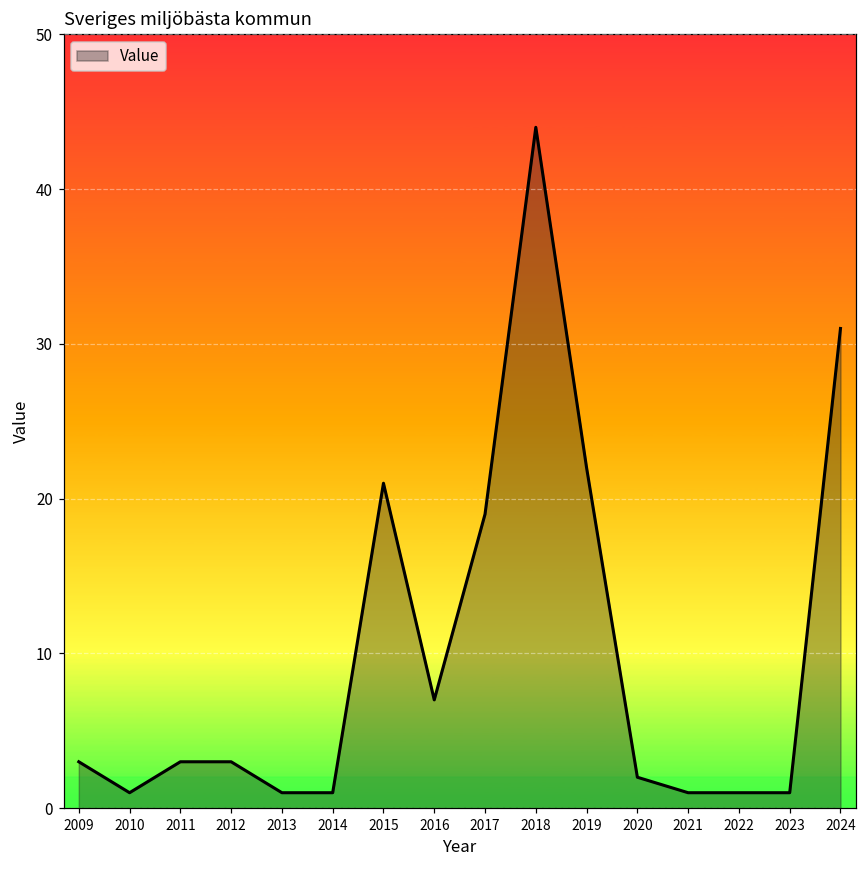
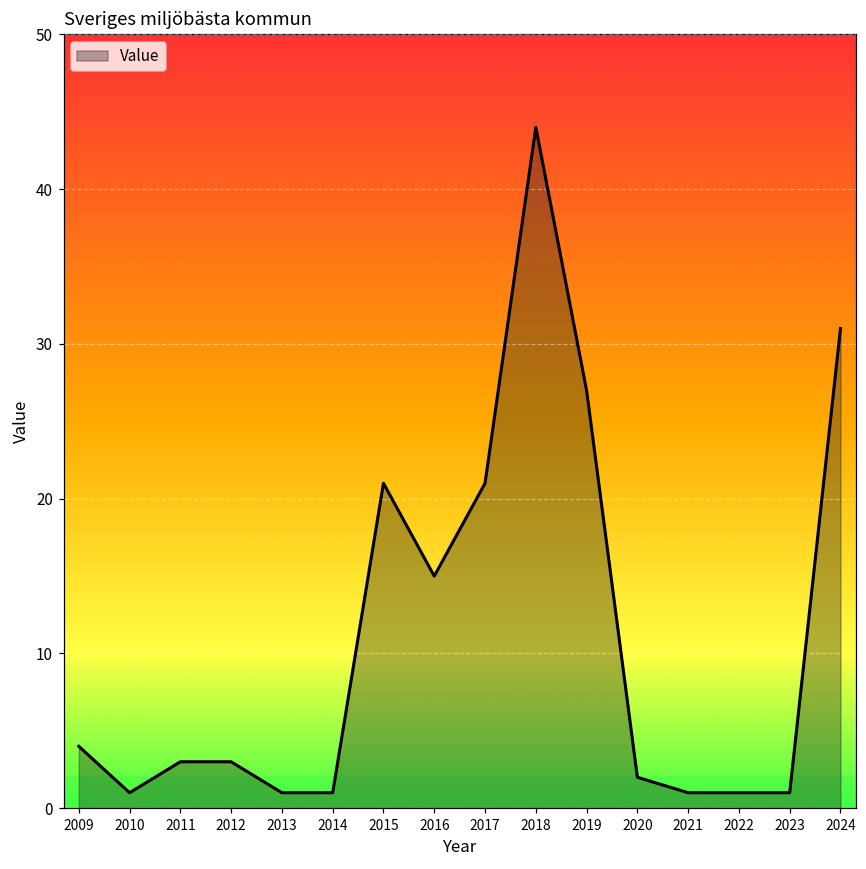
2009: 3 -> 4
2016: 7 -> 15
2017: 19 -> 21
2019: 22 -> 27
